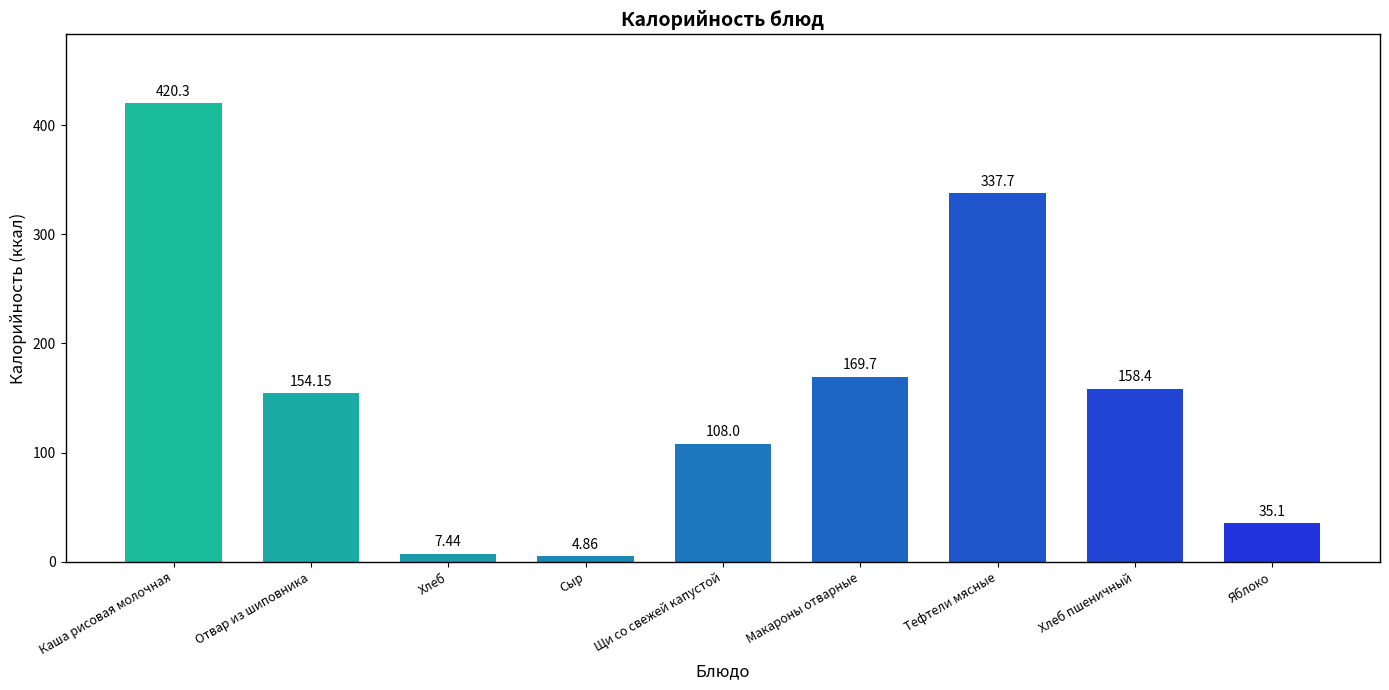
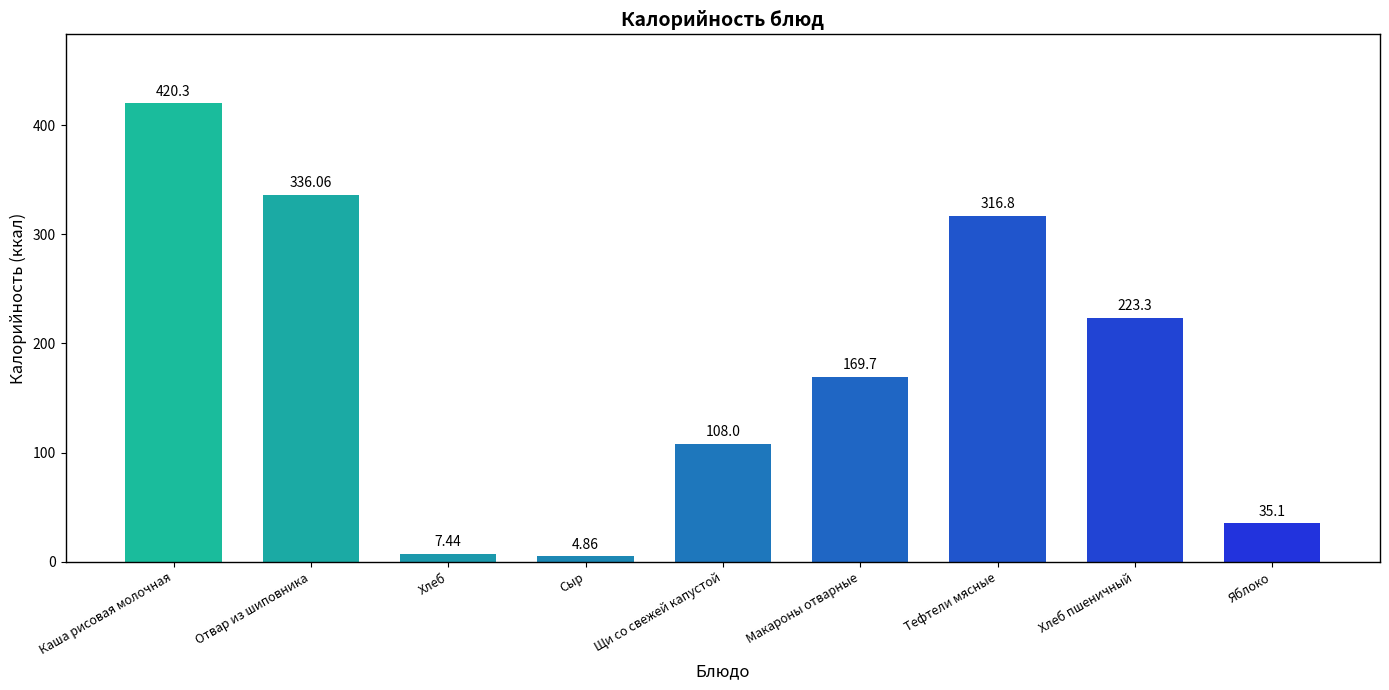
Отвар из шиповника: 154.15 -> 336.06
Тефтели мясные: 337.7 -> 316.8
Хлеб пшеничный: 158.4 -> 223.3
